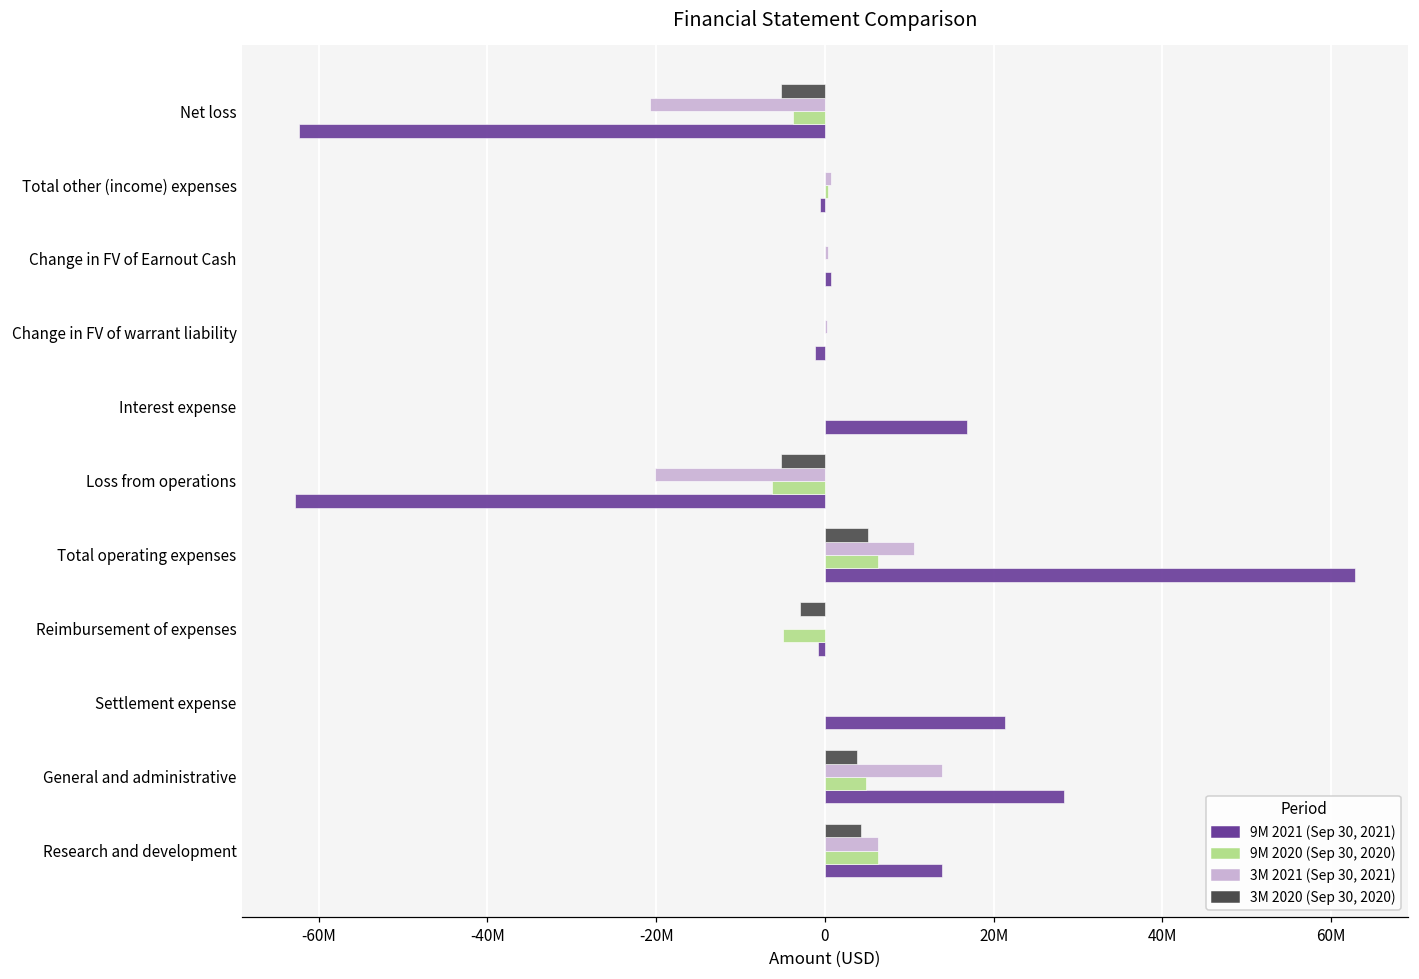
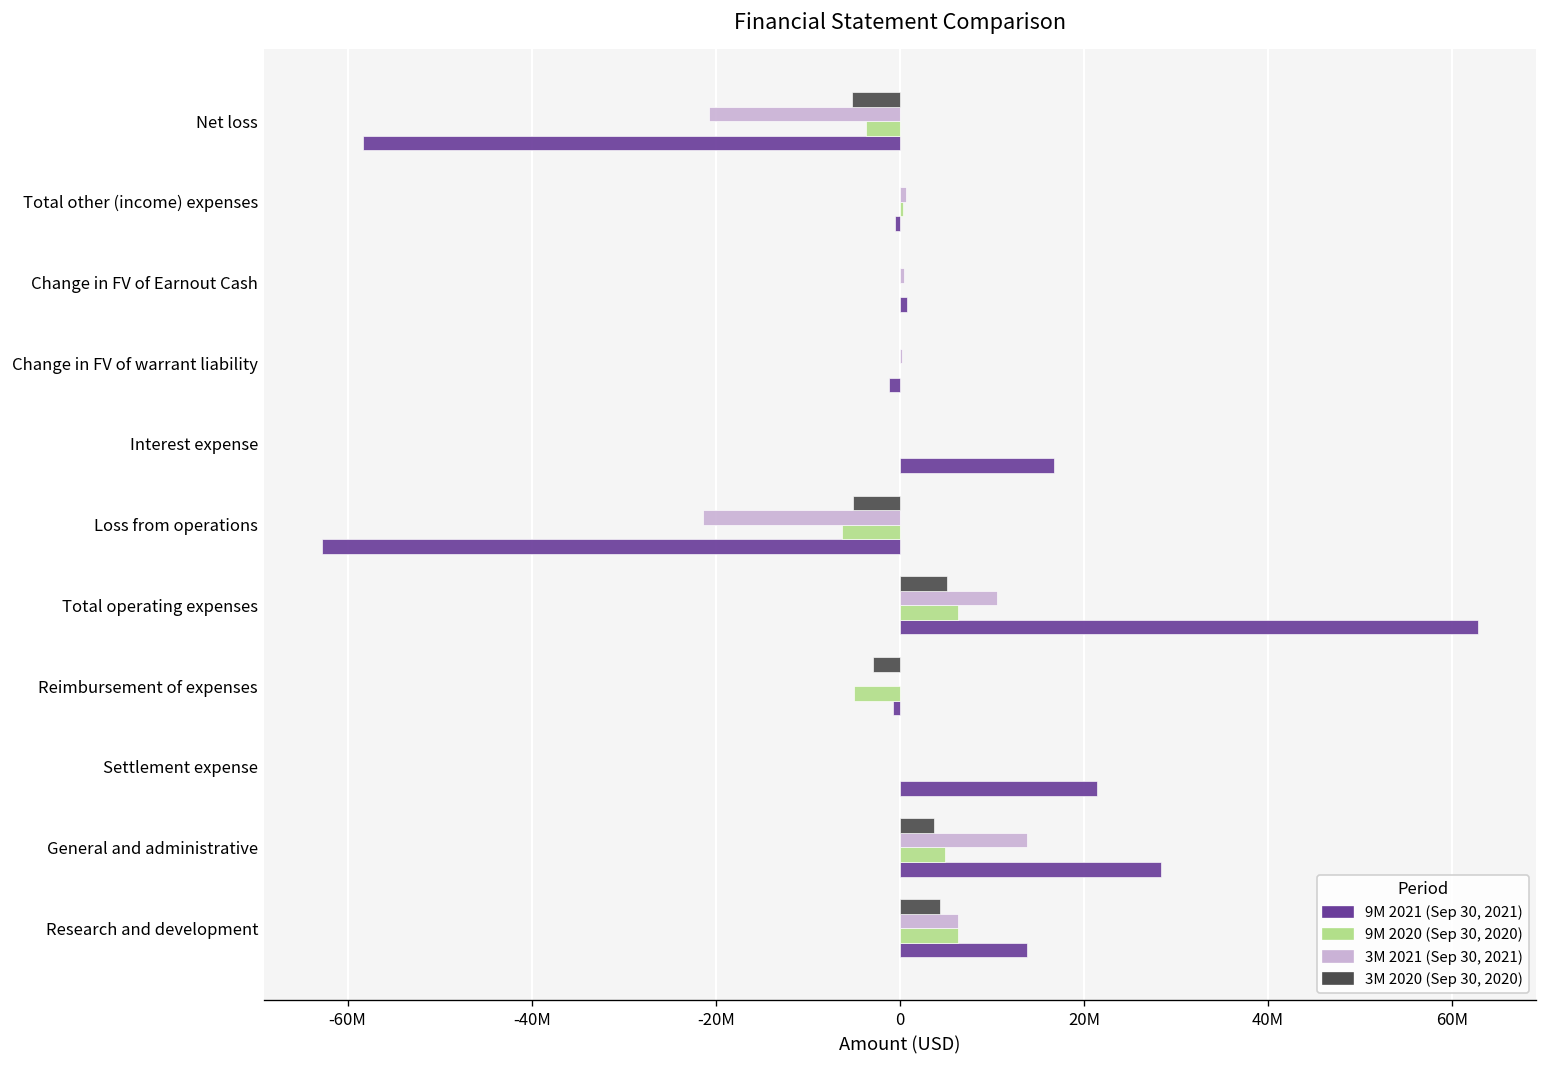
9M 2021 (Sep 30, 2021), Net loss: -62000000 -> -58000000
3M 2021 (Sep 30, 2021), Loss from operations: -20000000 -> -21000000
